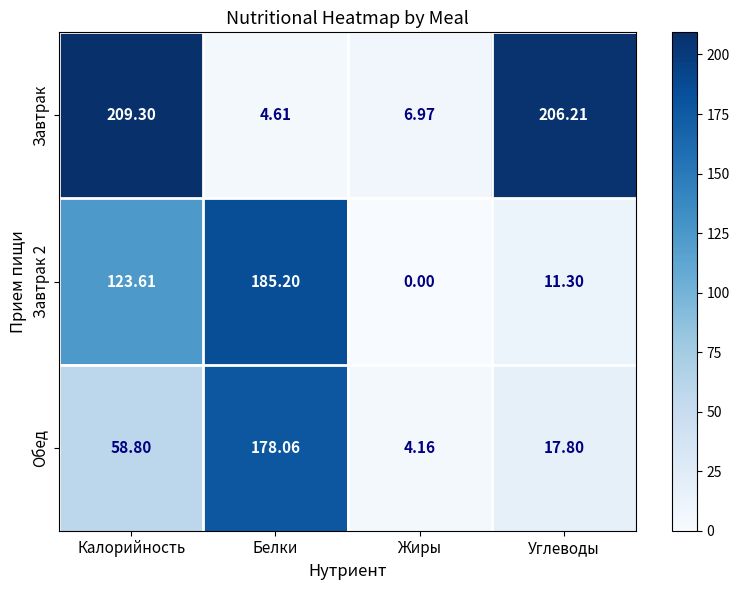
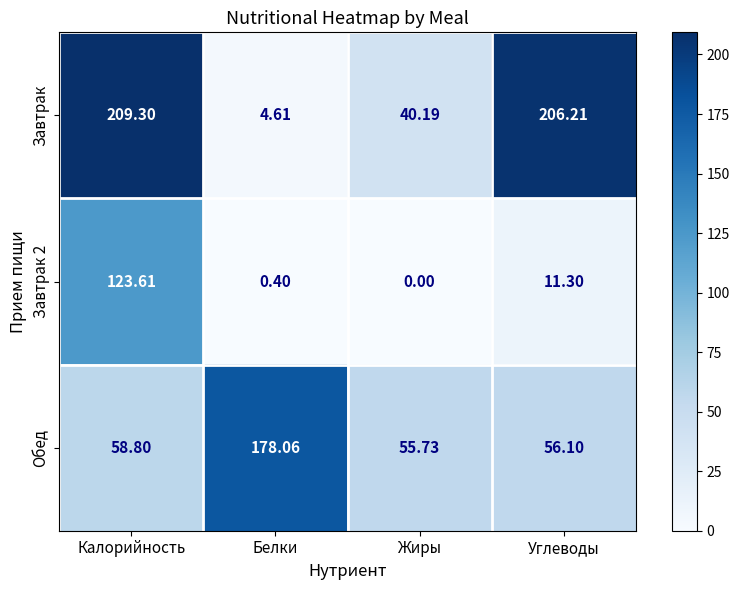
Завтрак, Жиры: 6.97 -> 40.19
Завтрак 2, Белки: 185.20 -> 0.40
Обед, Жиры: 4.16 -> 55.73
Обед, Углеводы: 17.80 -> 56.10
